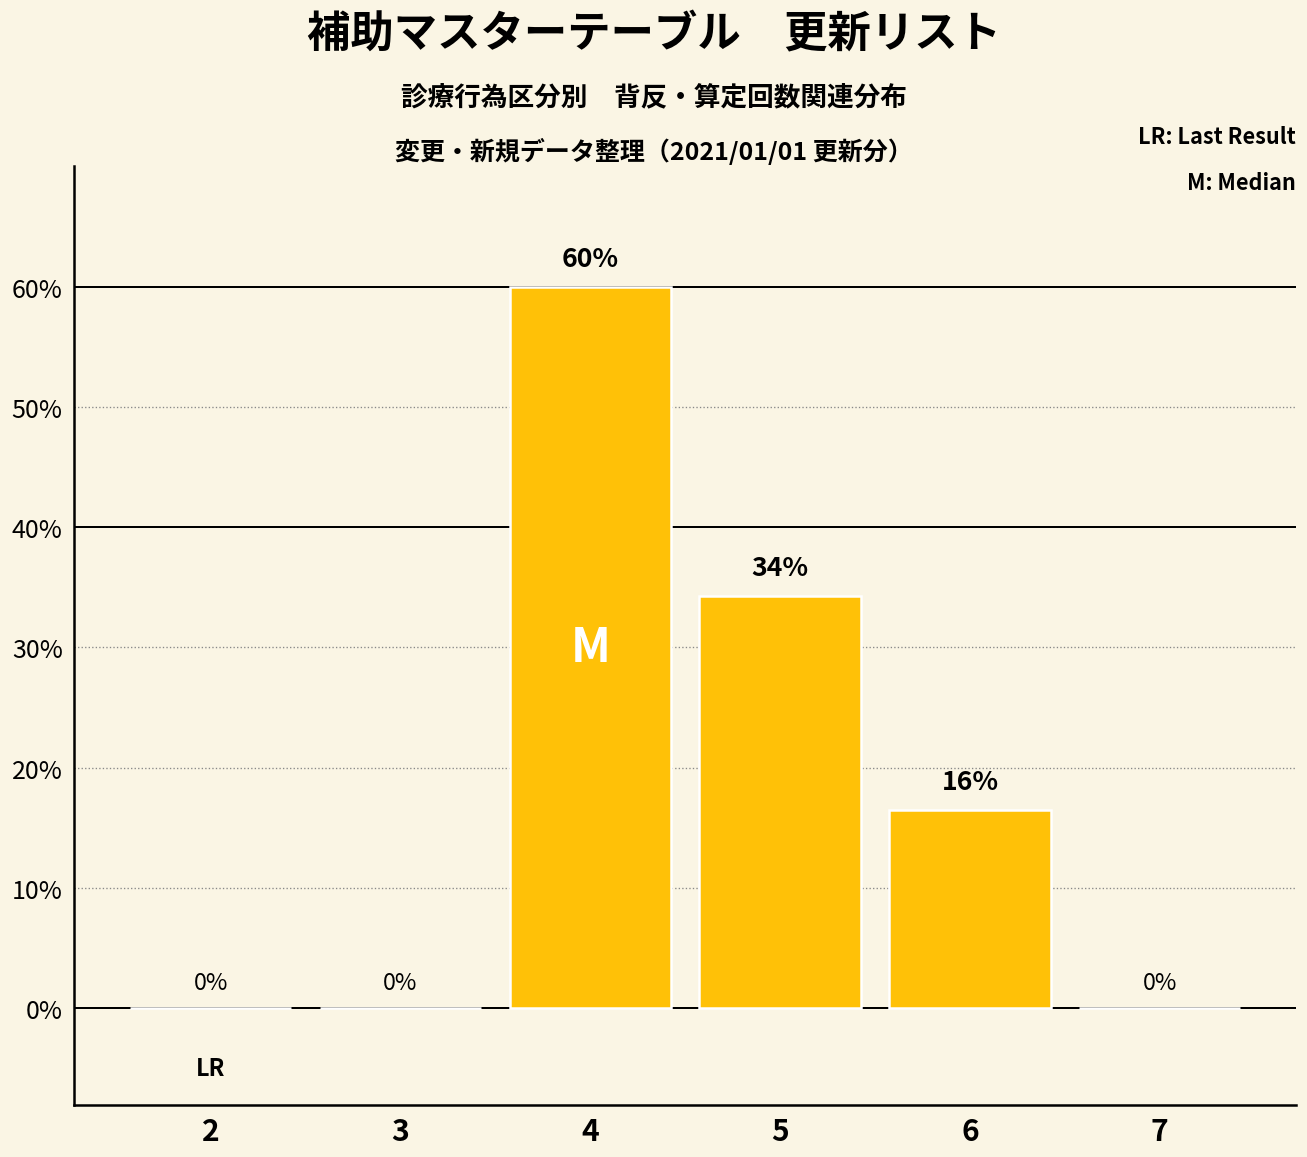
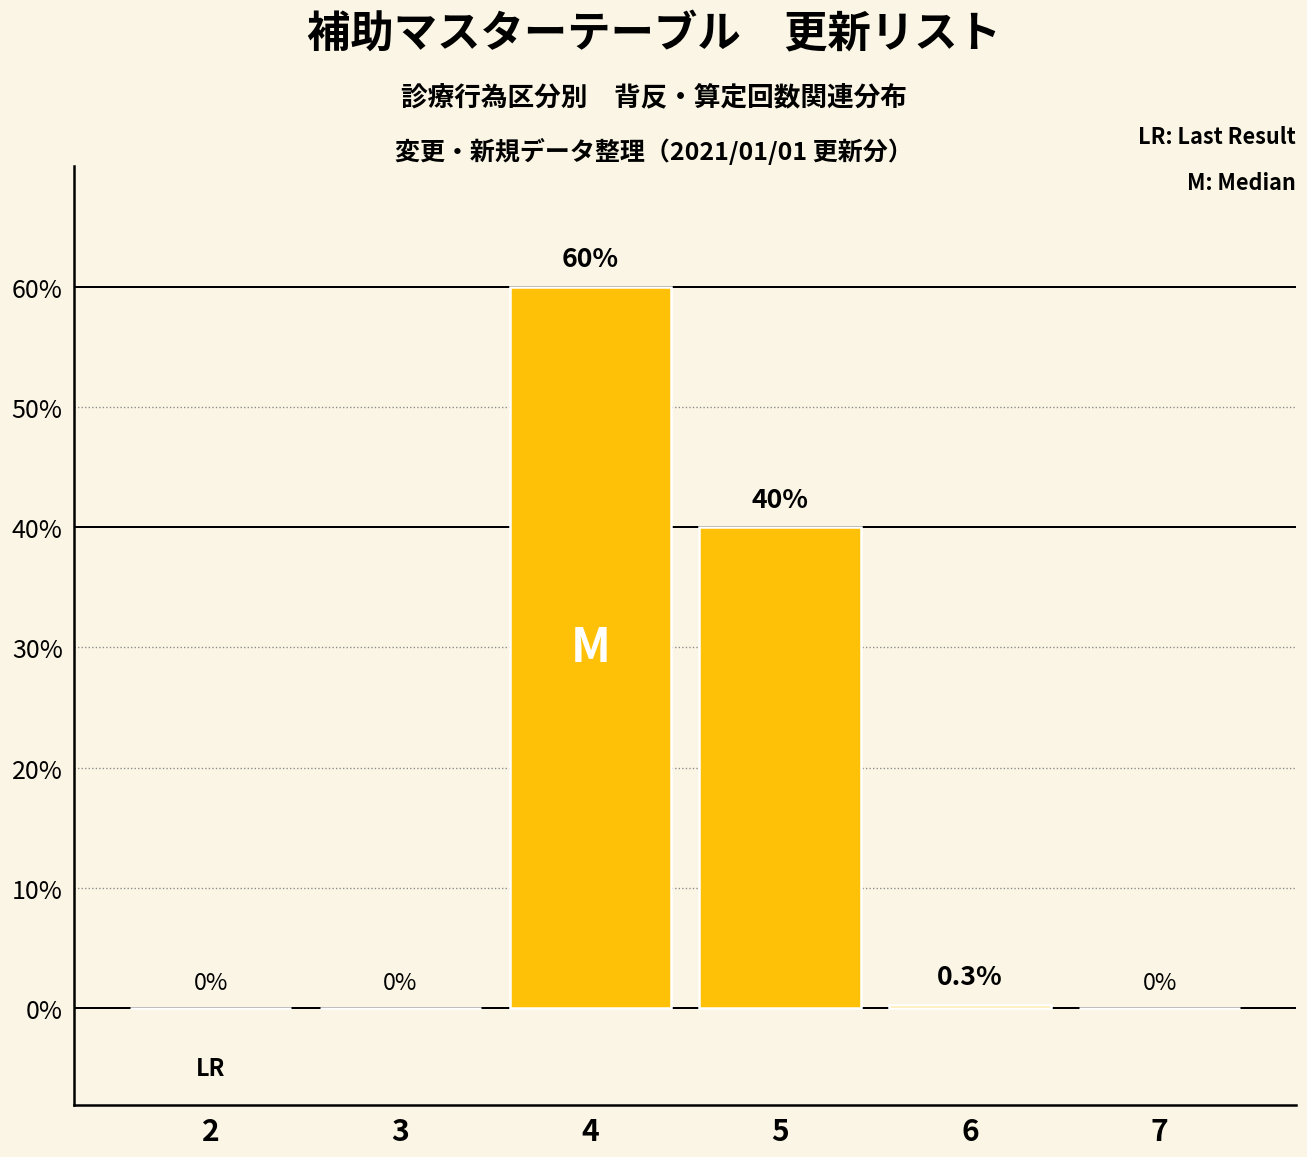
5: 34% -> 40%
6: 16% -> 0.3%
